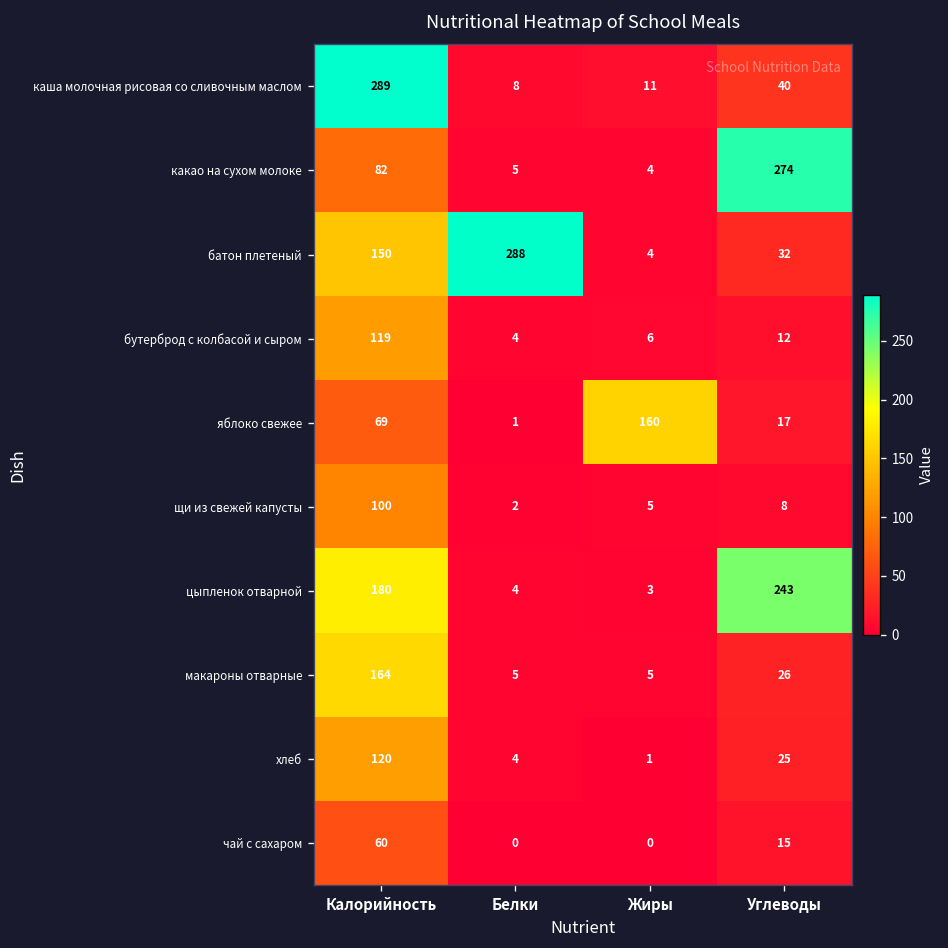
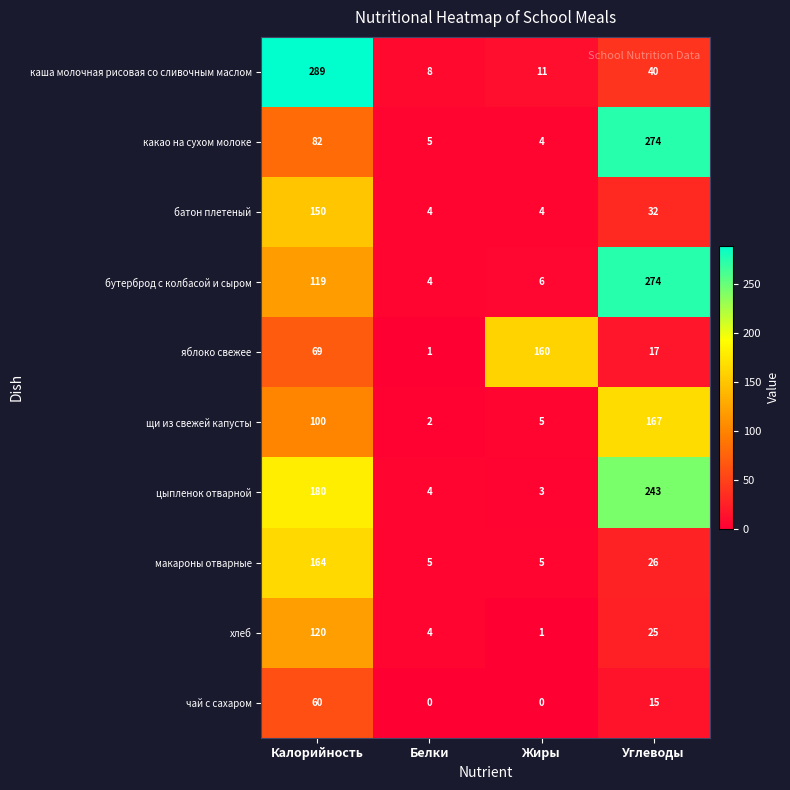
батон плетеный, Белки: 288 -> 4
бутерброд с колбасой и сыром, Углеводы: 12 -> 274
щи из свежей капусты, Углеводы: 8 -> 167
